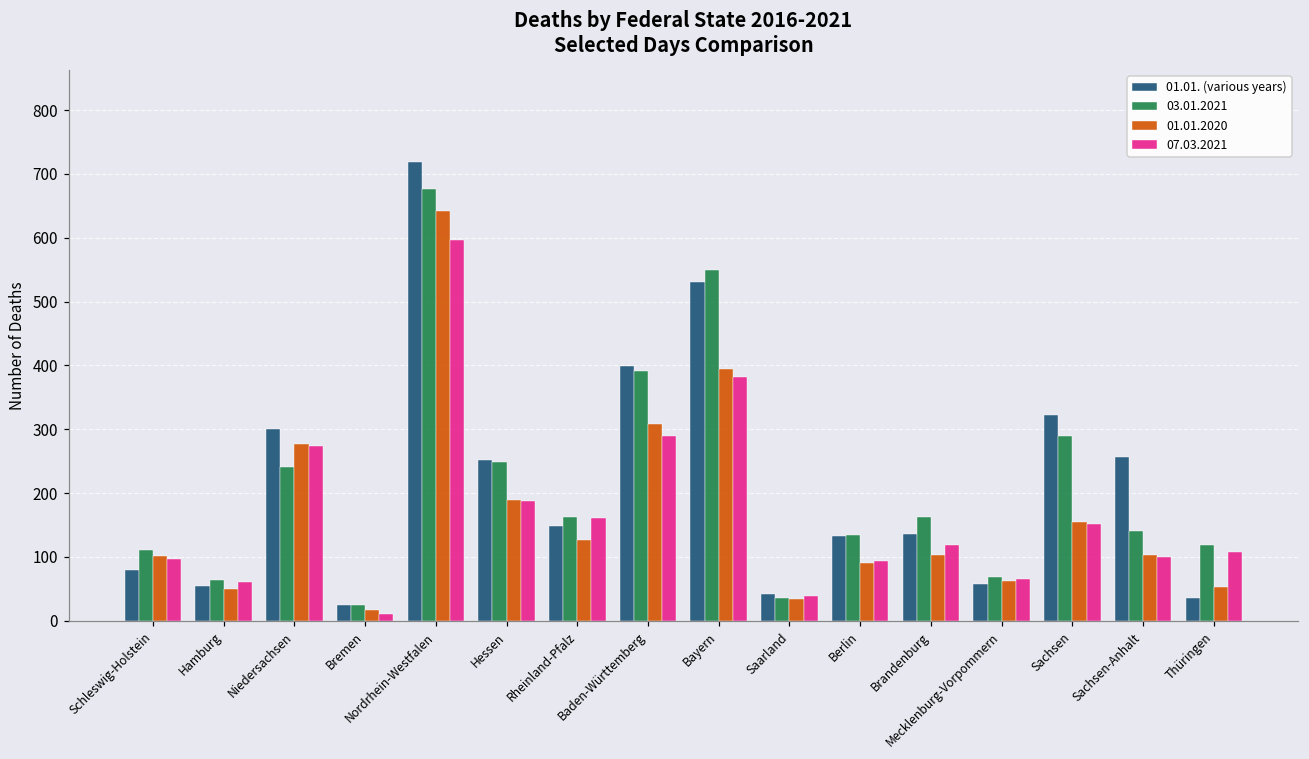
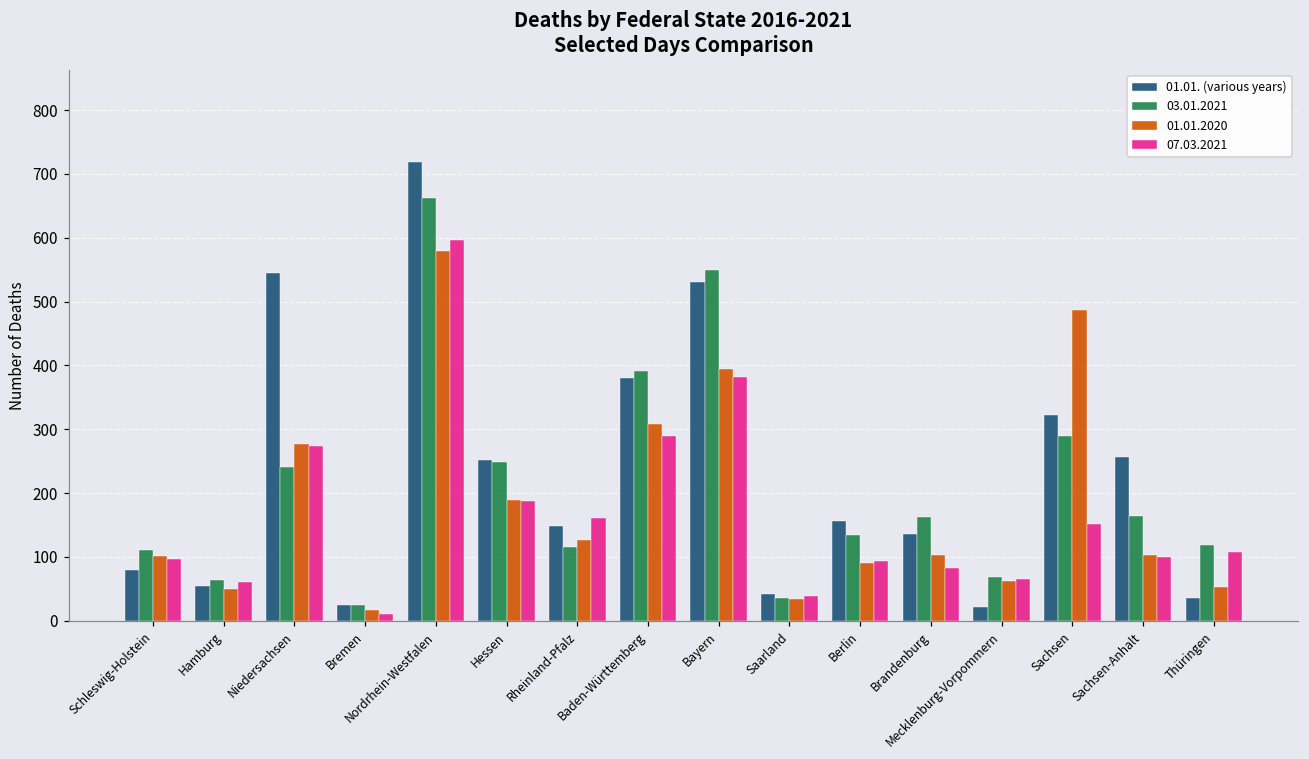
01.01. (various years), Niedersachsen: 300 -> 550
03.01.2021, Nordrhein-Westfalen: 680 -> 660
01.01.2020, Nordrhein-Westfalen: 640 -> 580
03.01.2021, Rheinland-Pfalz: 160 -> 120
01.01. (various years), Baden-Württemberg: 400 -> 380
01.01. (various years), Berlin: 130 -> 160
07.03.2021, Brandenburg: 120 -> 80
01.01. (various years), Mecklenburg-Vorpommern: 60 -> 20
01.01.2020, Sachsen: 150 -> 490
03.01.2021, Sachsen-Anhalt: 140 -> 160
